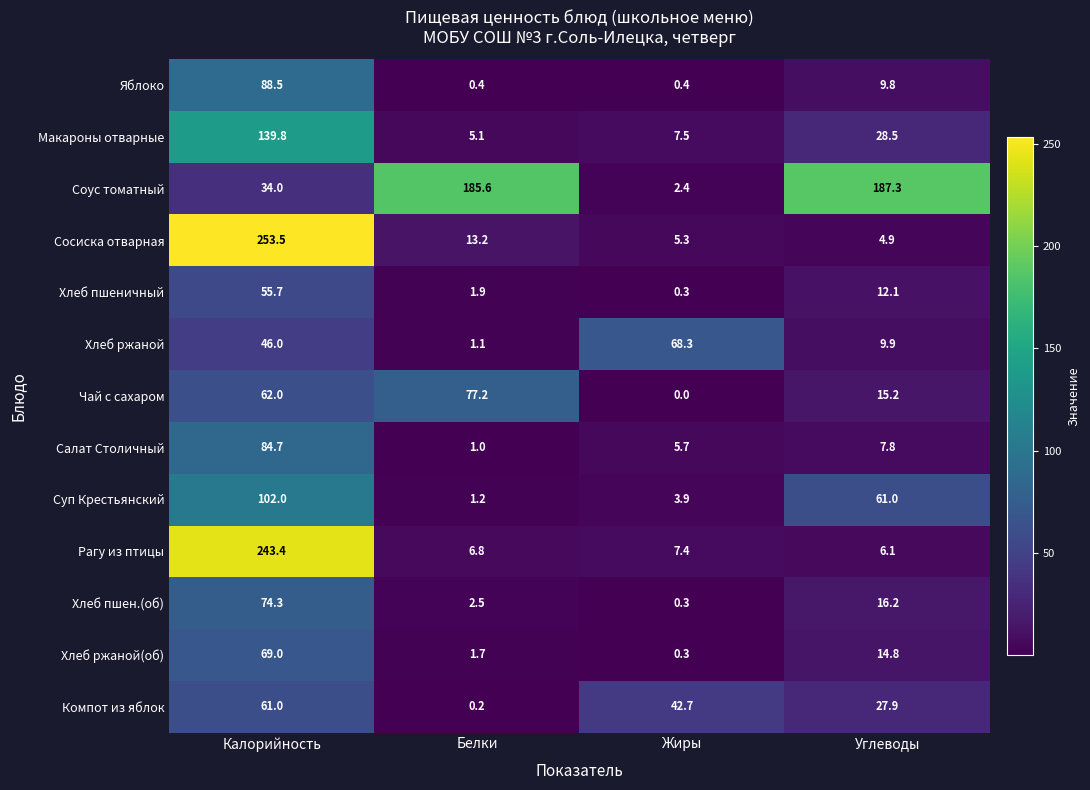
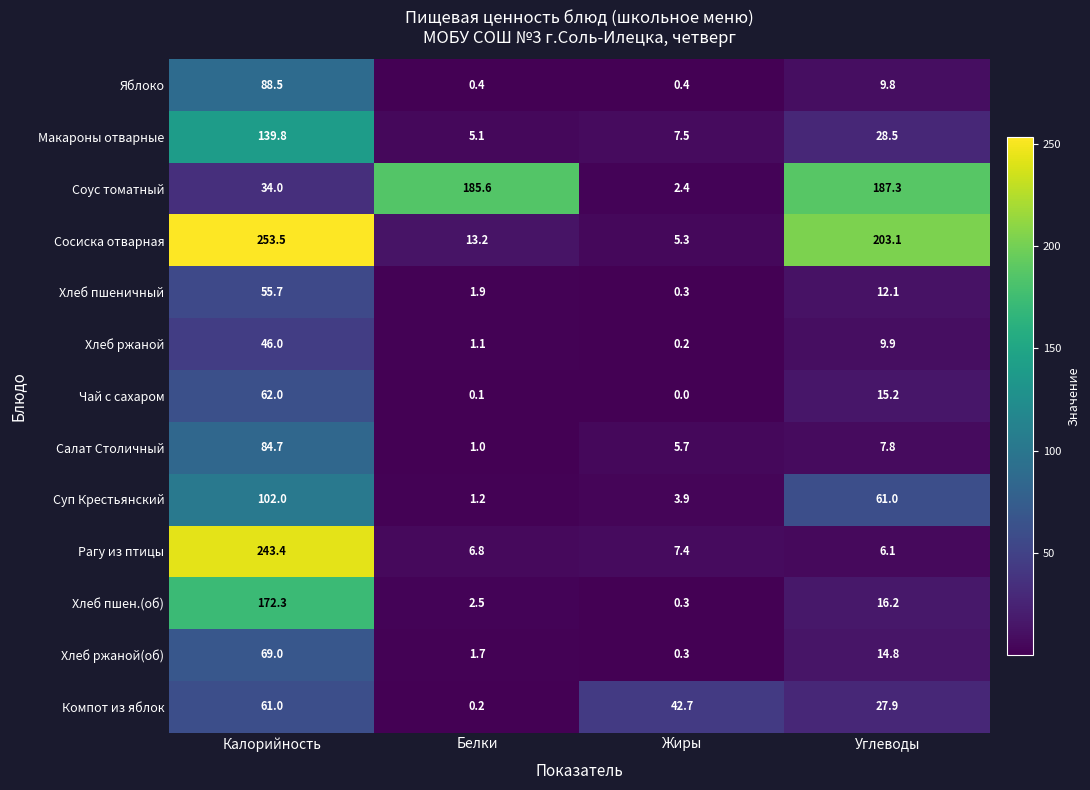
Сосиска отварная, Углеводы: 4.9 -> 203.1
Хлеб ржаной, Жиры: 68.3 -> 0.2
Чай с сахаром, Белки: 77.2 -> 0.1
Хлеб пшен.(об), Калорийность: 74.3 -> 172.3
